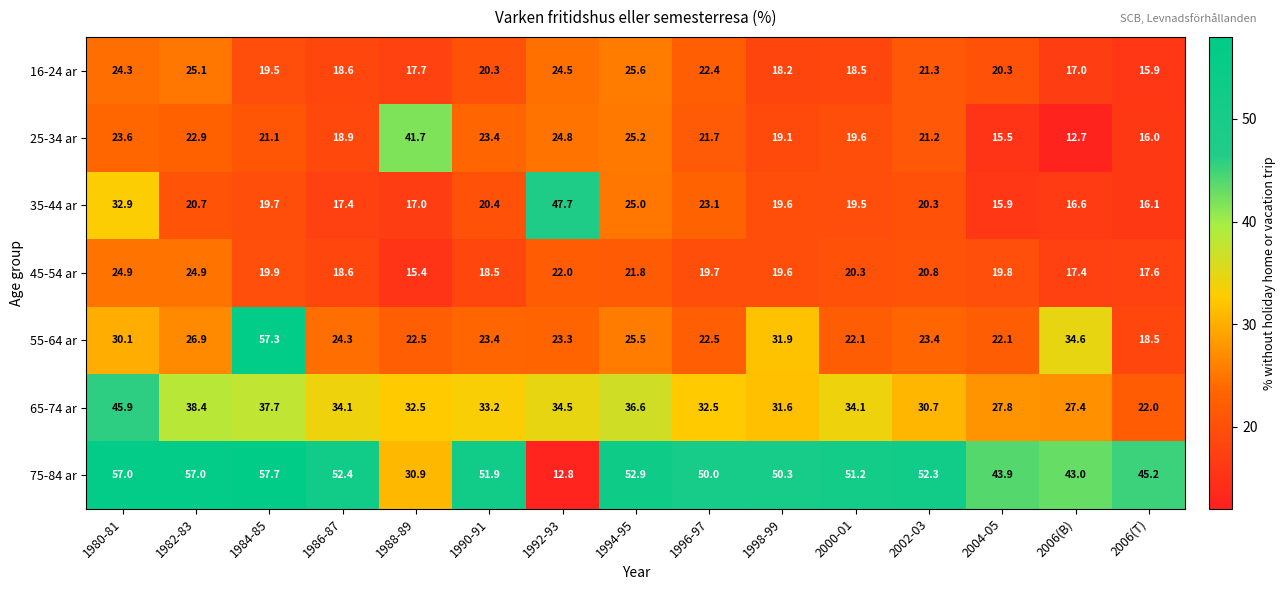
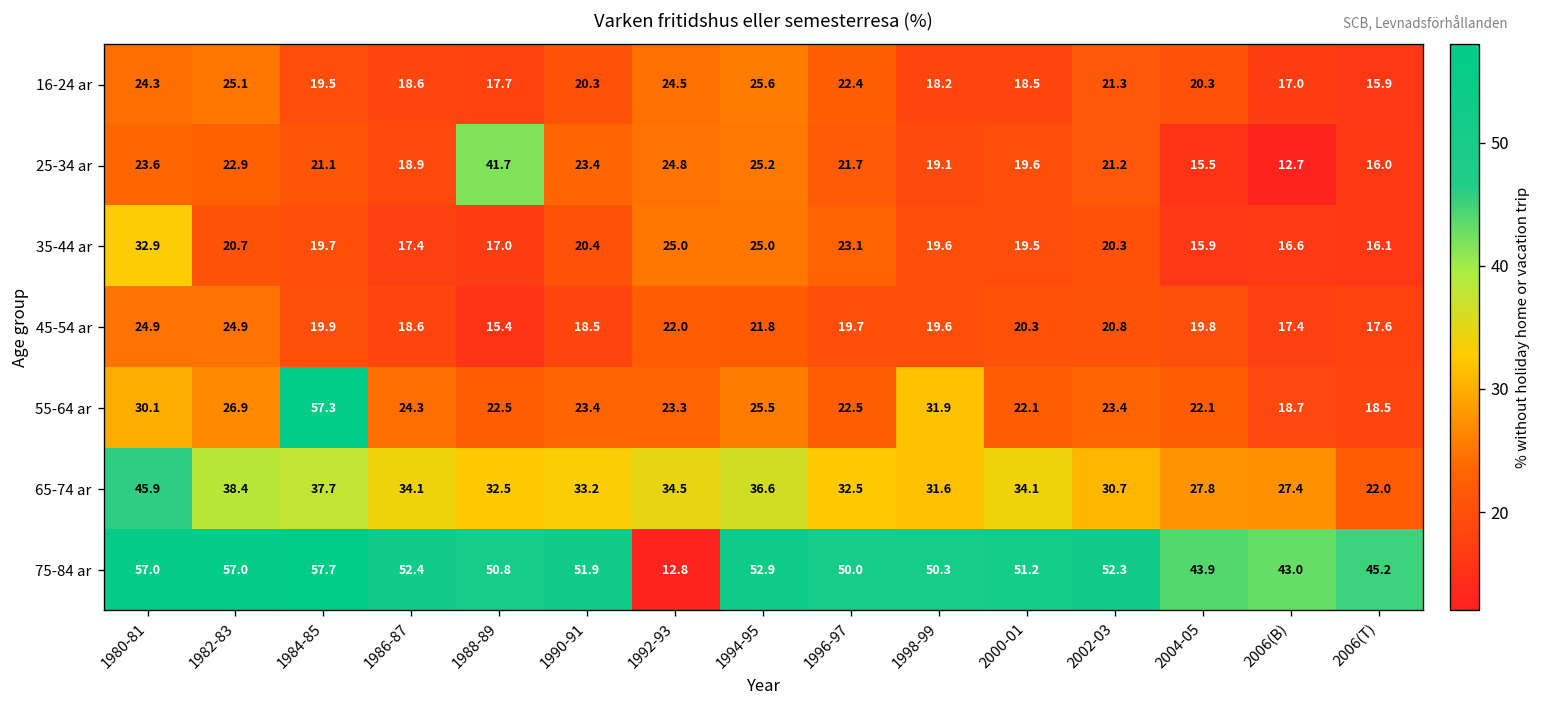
35-44 ar, 1992-93: 47.7 -> 25.0
55-64 ar, 2006(B): 34.6 -> 18.7
75-84 ar, 1988-89: 30.9 -> 50.8
